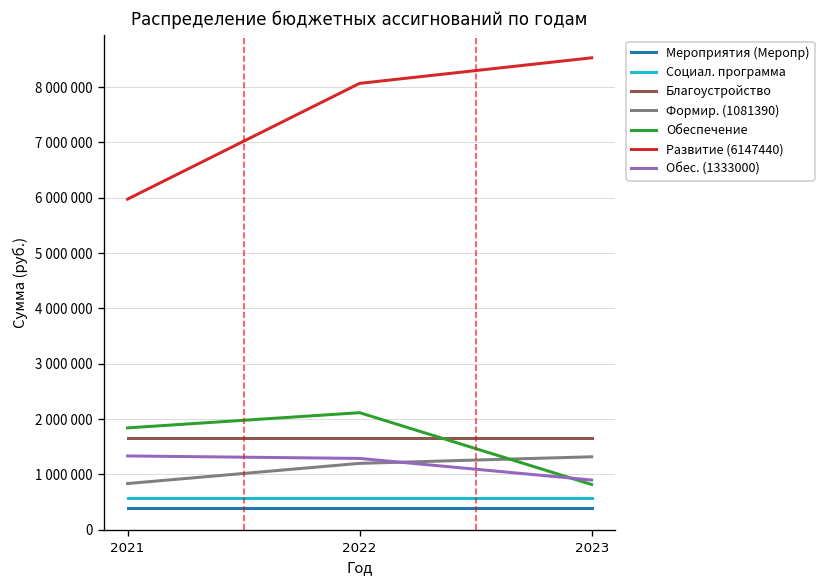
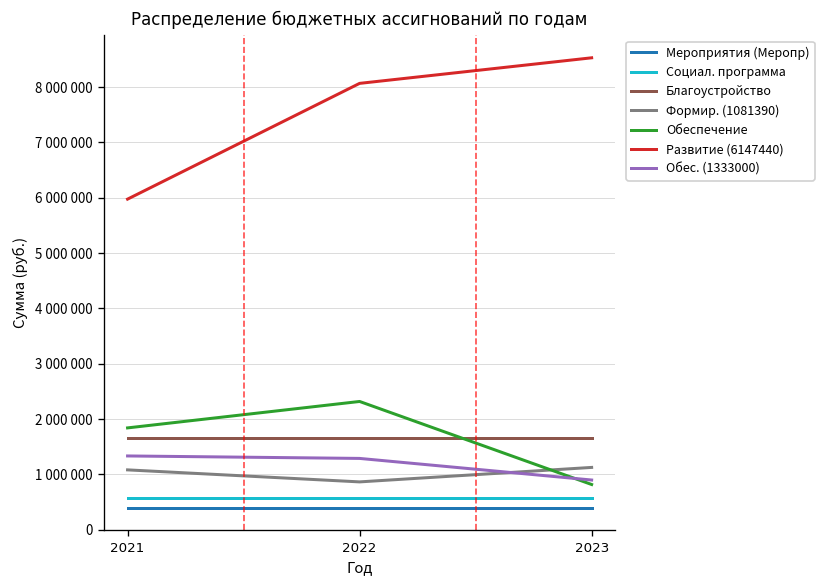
Формир. (1081390), 2021: 800000 -> 1100000
Формир. (1081390), 2022: 1200000 -> 900000
Обеспечение, 2022: 2100000 -> 2300000
Формир. (1081390), 2023: 1300000 -> 1100000
